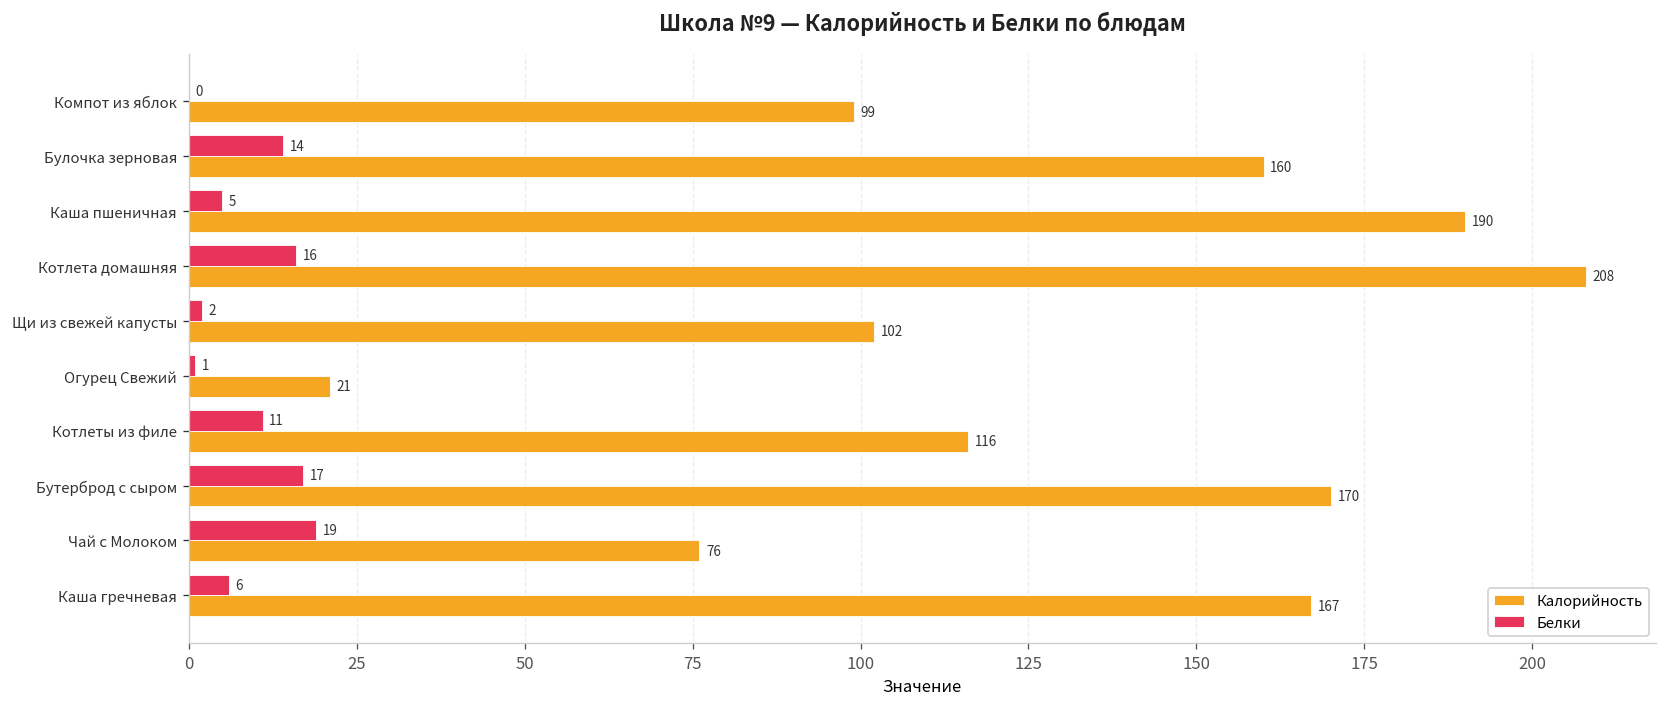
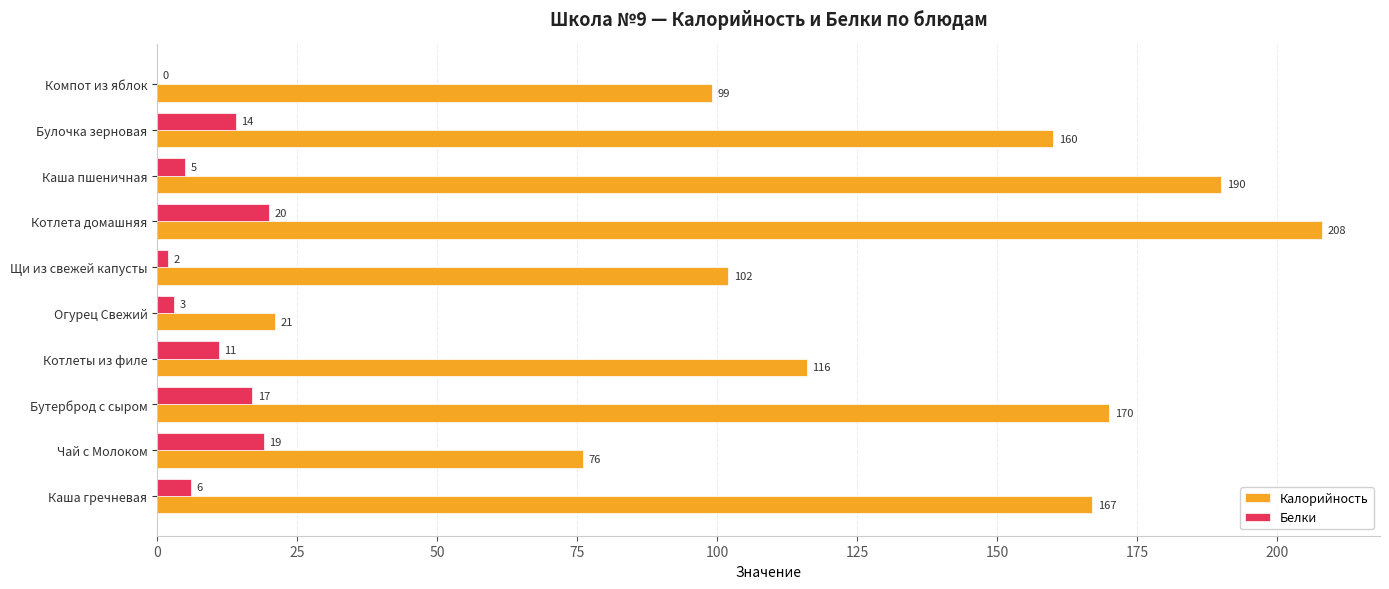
Белки, Котлета домашняя: 16 -> 20
Белки, Огурец Свежий: 1 -> 3
